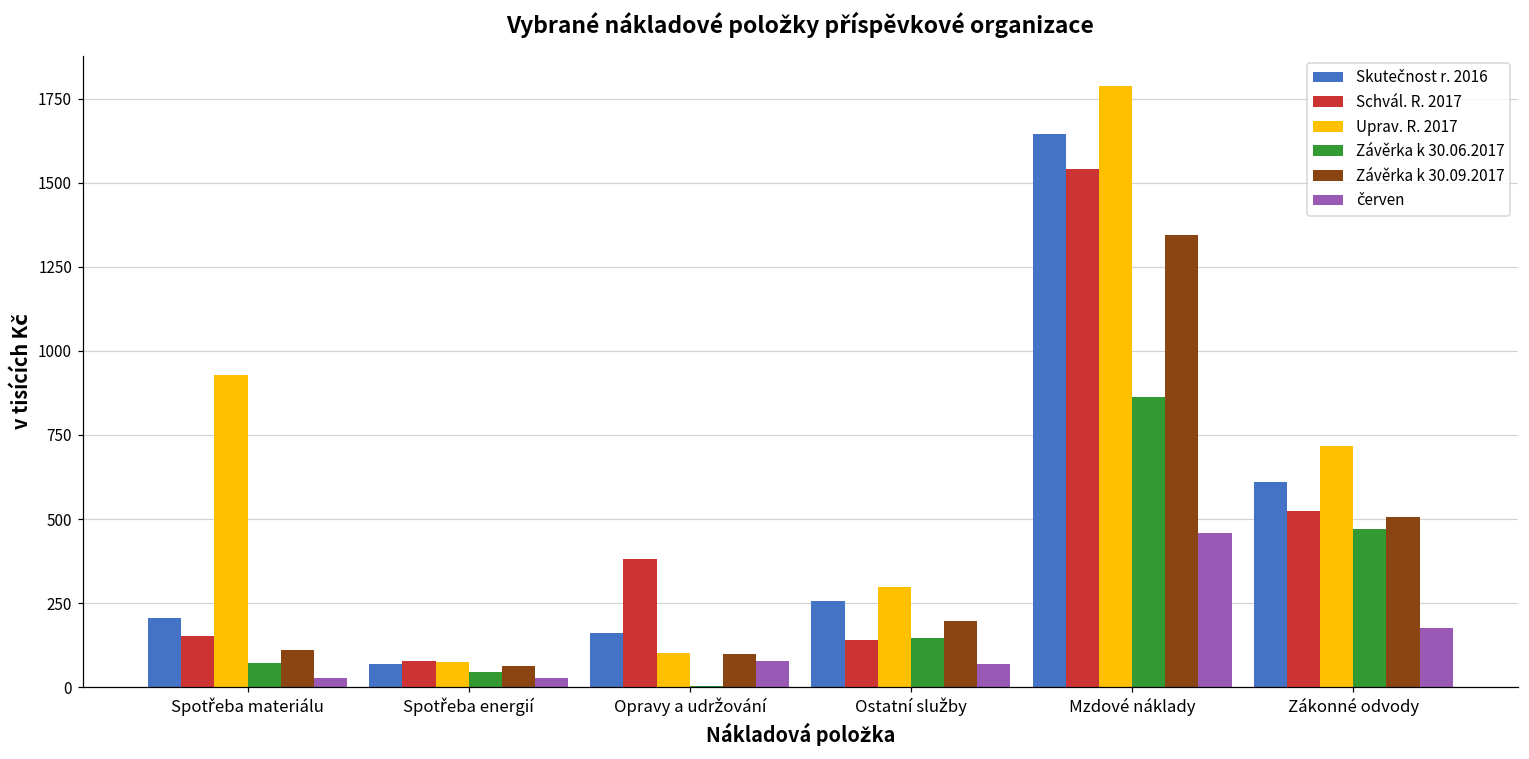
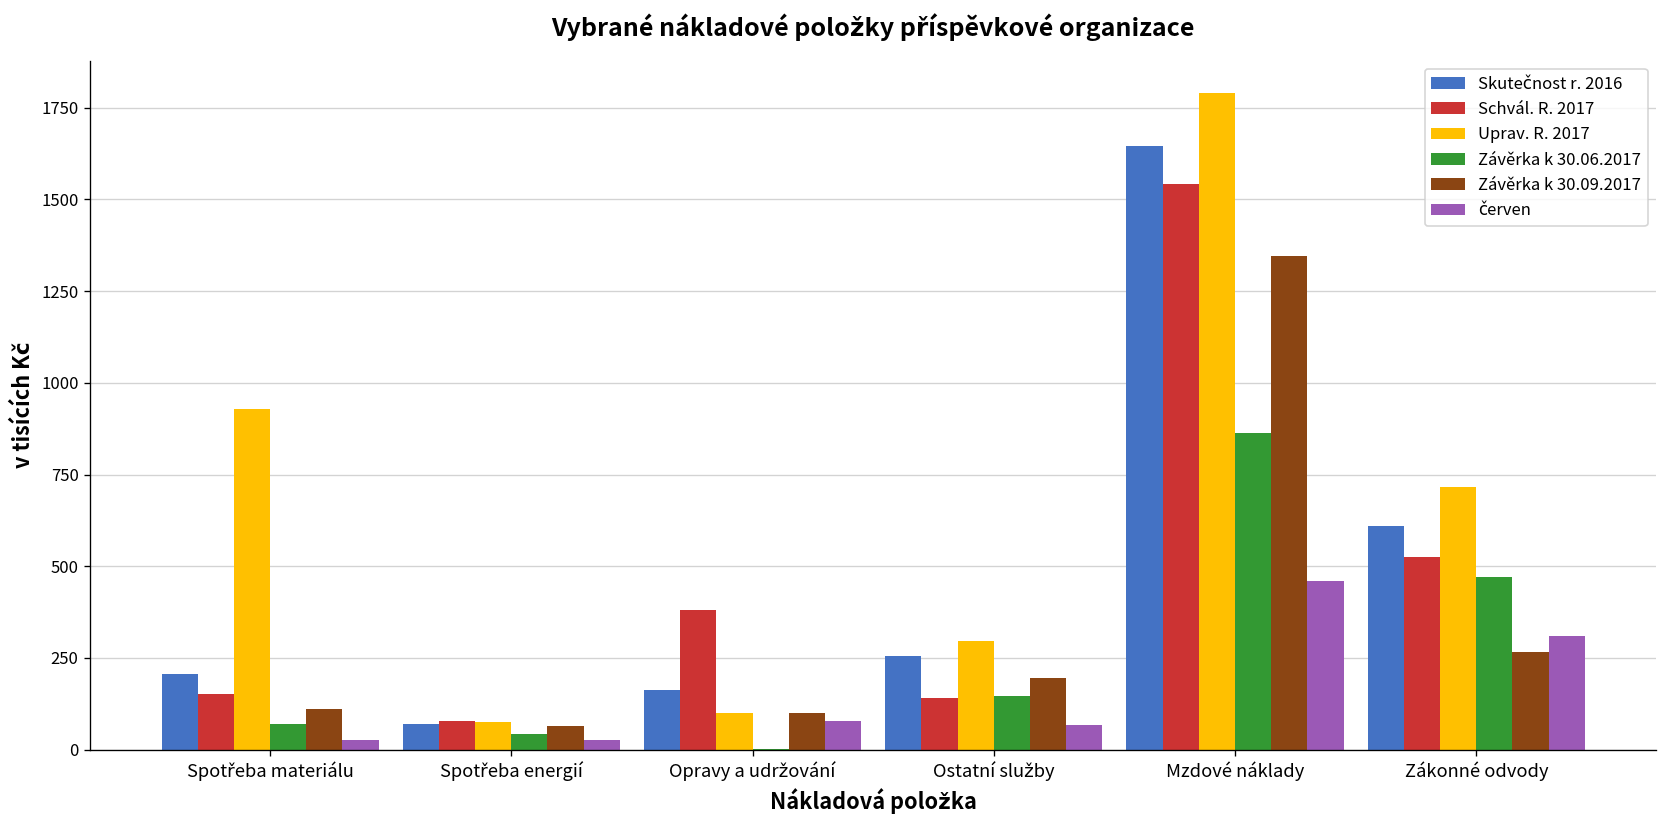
Závěrka k 30.09.2017, Zákonné odvody: 510 -> 270
červen, Zákonné odvody: 180 -> 310
